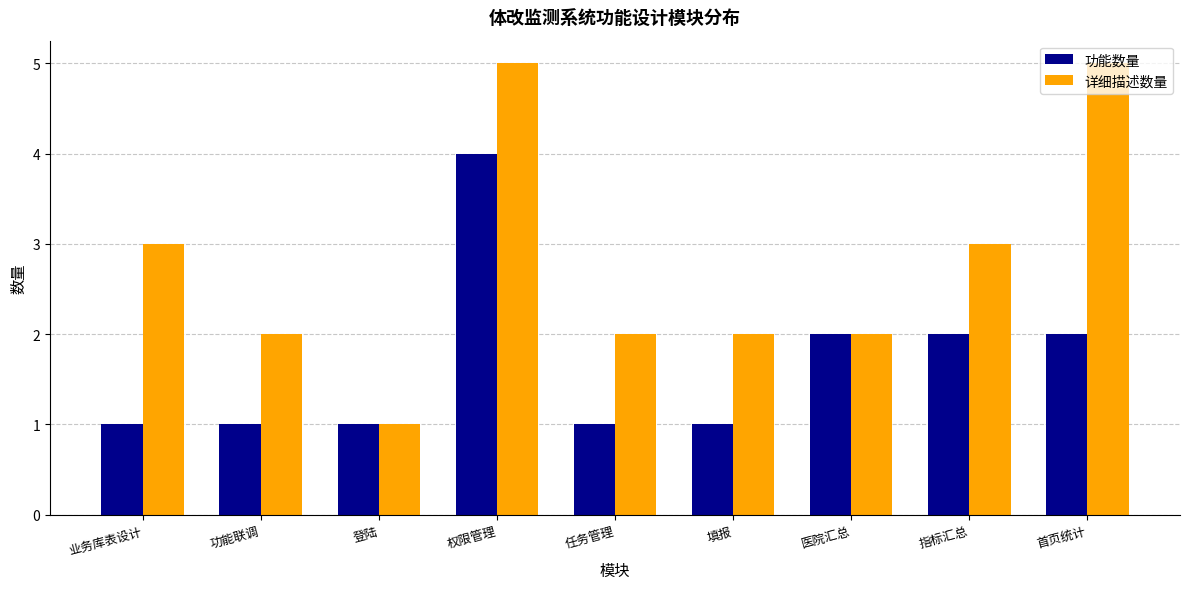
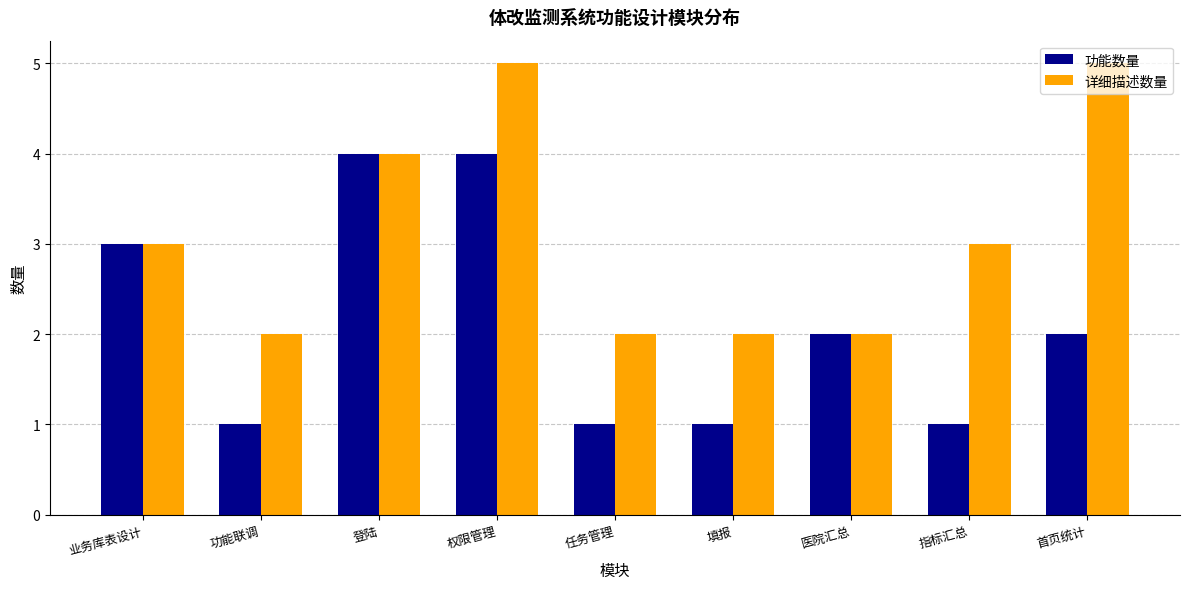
功能数量, 业务库表设计: 1 -> 3
功能数量, 登陆: 1 -> 4
详细描述数量, 登陆: 1 -> 4
功能数量, 指标汇总: 2 -> 1
